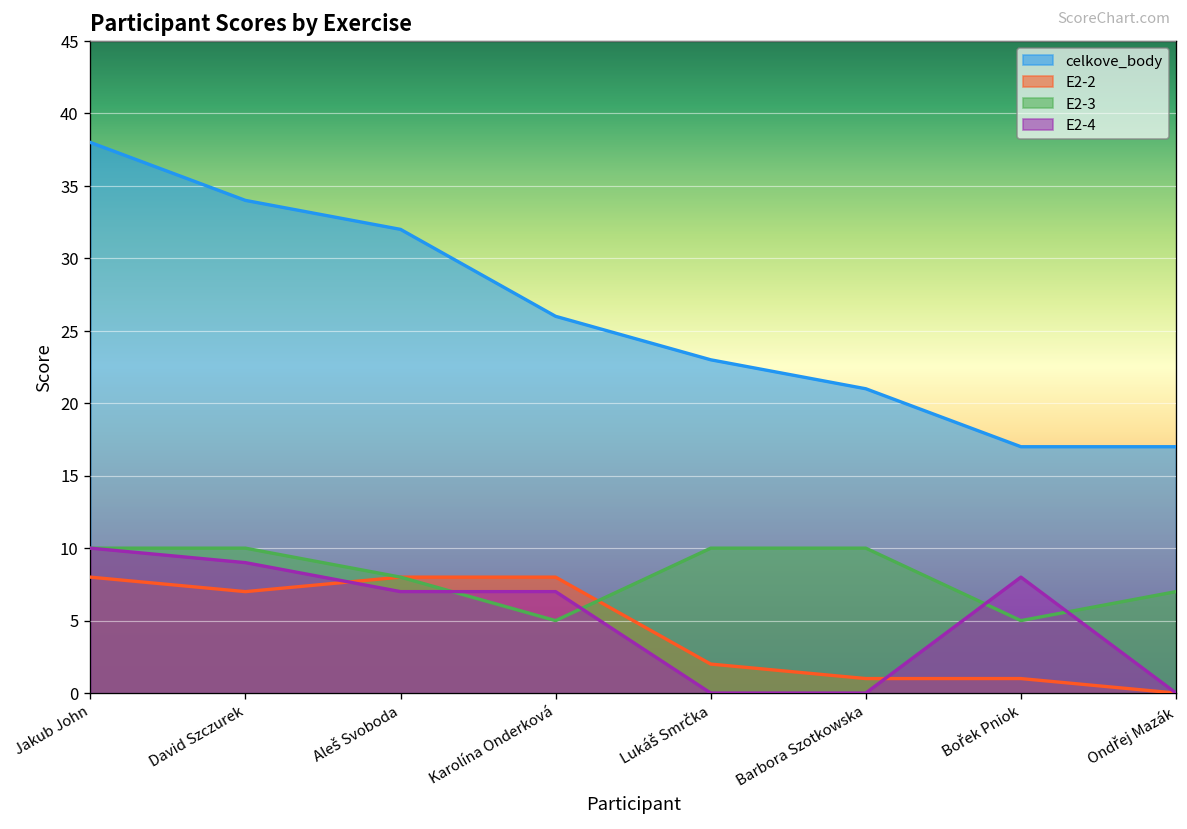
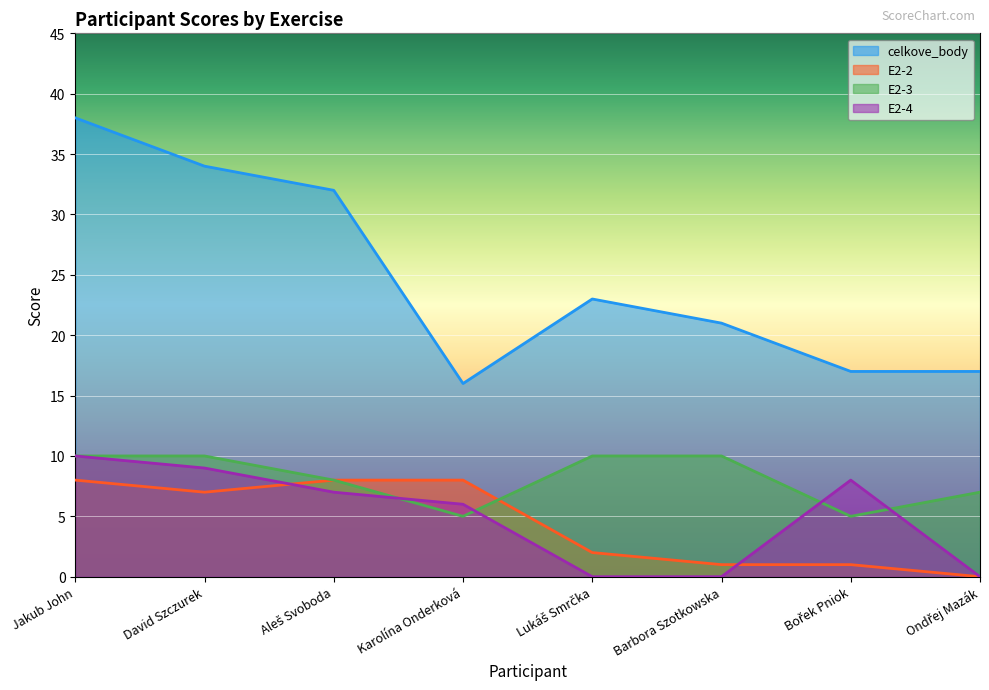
celkove_body, Karolína Onderková: 26 -> 16
E2-4, Karolína Onderková: 7 -> 6
